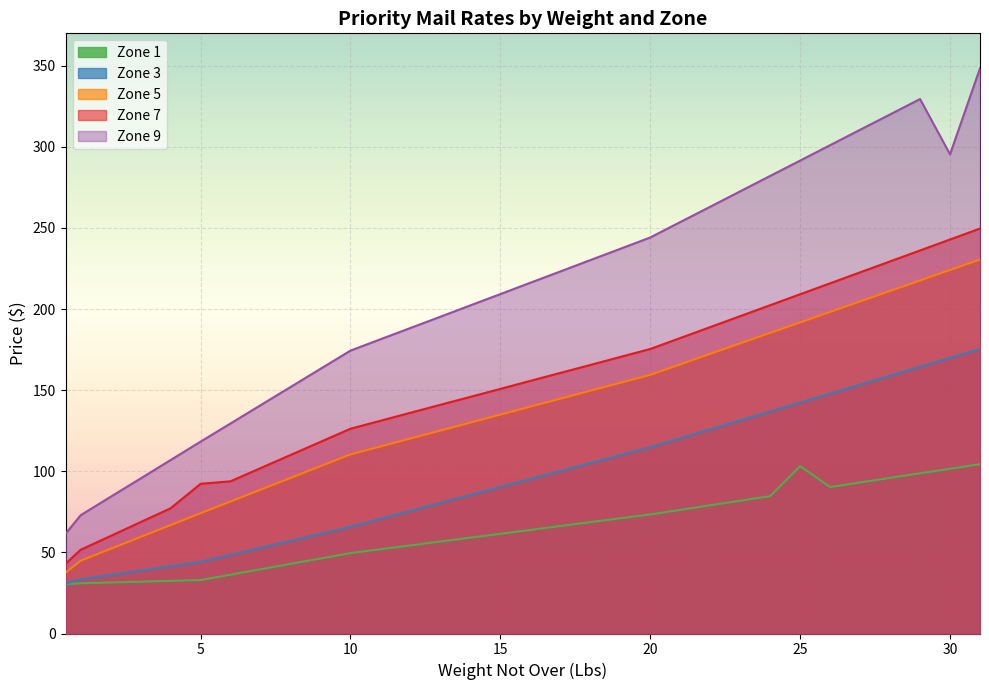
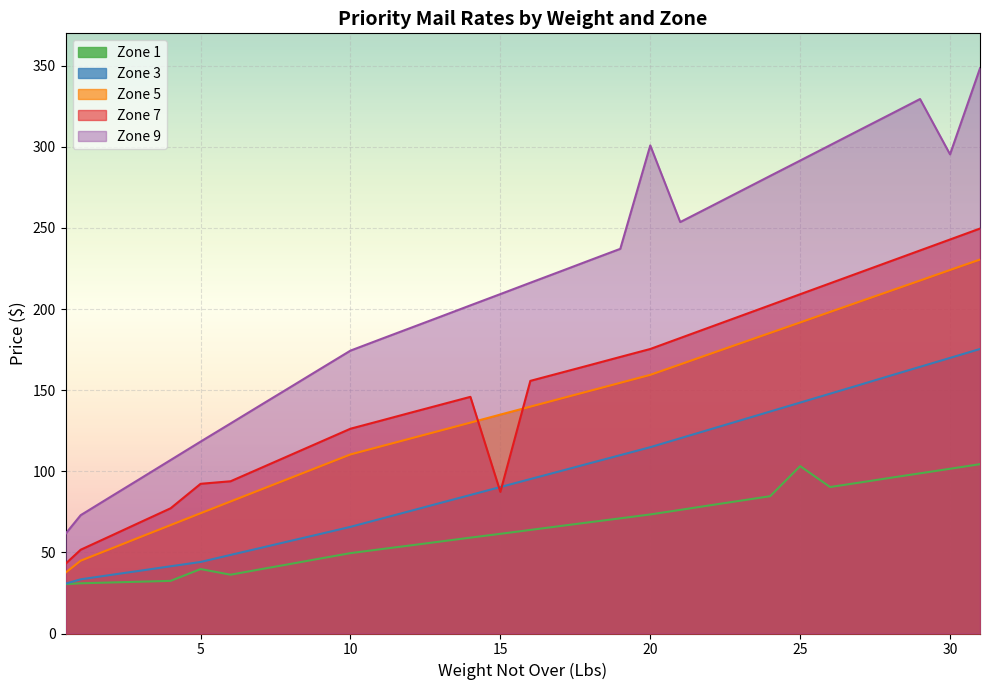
Zone 1, 5: 33 -> 40
Zone 7, 15: 151 -> 87
Zone 9, 20: 244 -> 301
